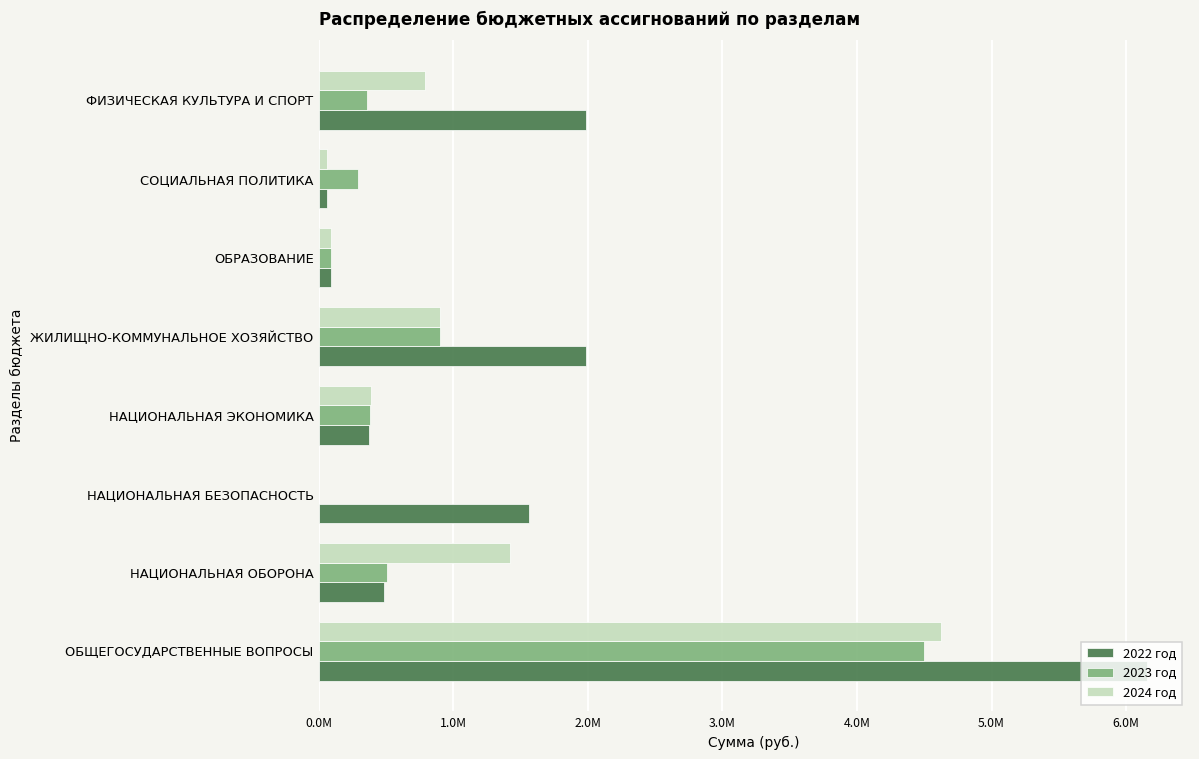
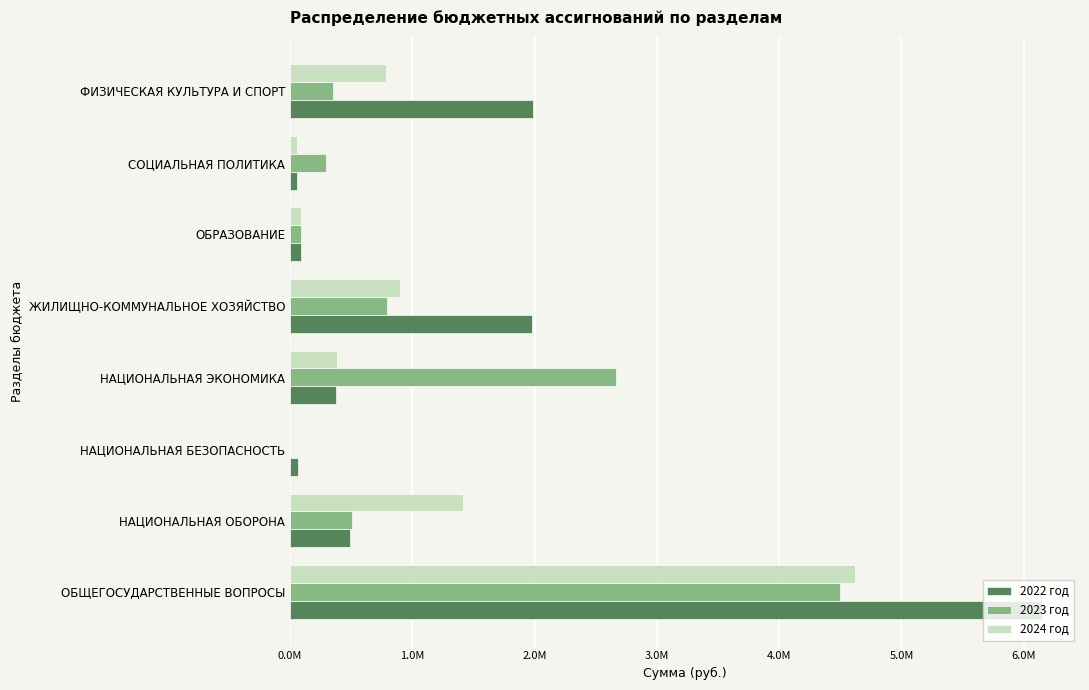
2023 год, ЖИЛИЩНО-КОММУНАЛЬНОЕ ХОЗЯЙСТВО: 900000 -> 800000
2023 год, НАЦИОНАЛЬНАЯ ЭКОНОМИКА: 380000 -> 2660000
2022 год, НАЦИОНАЛЬНАЯ БЕЗОПАСНОСТЬ: 1560000 -> 70000
